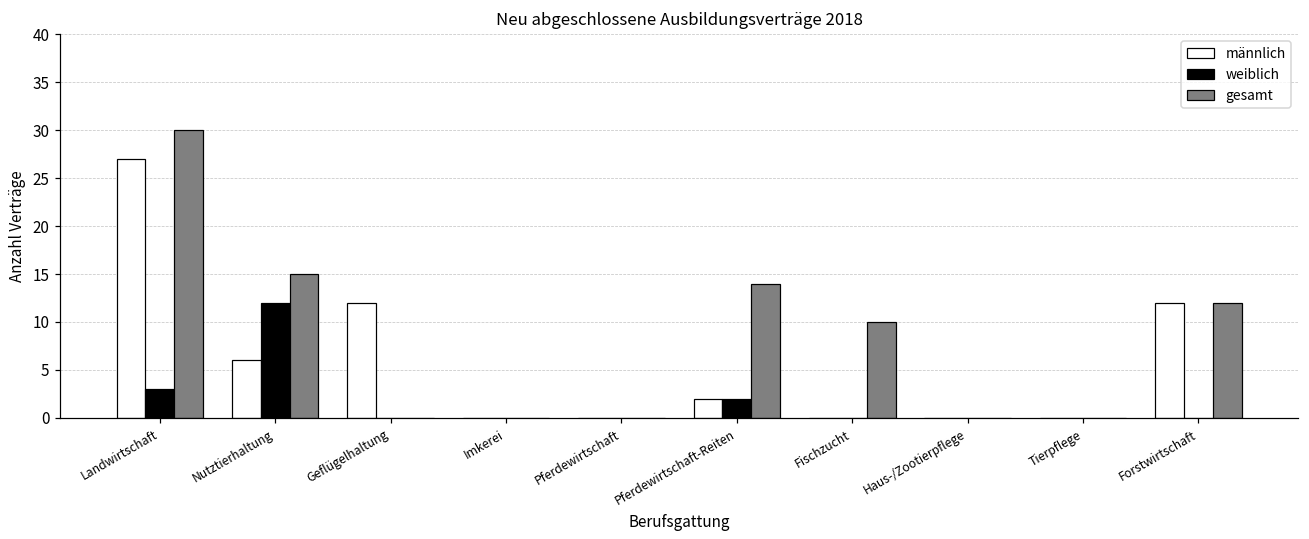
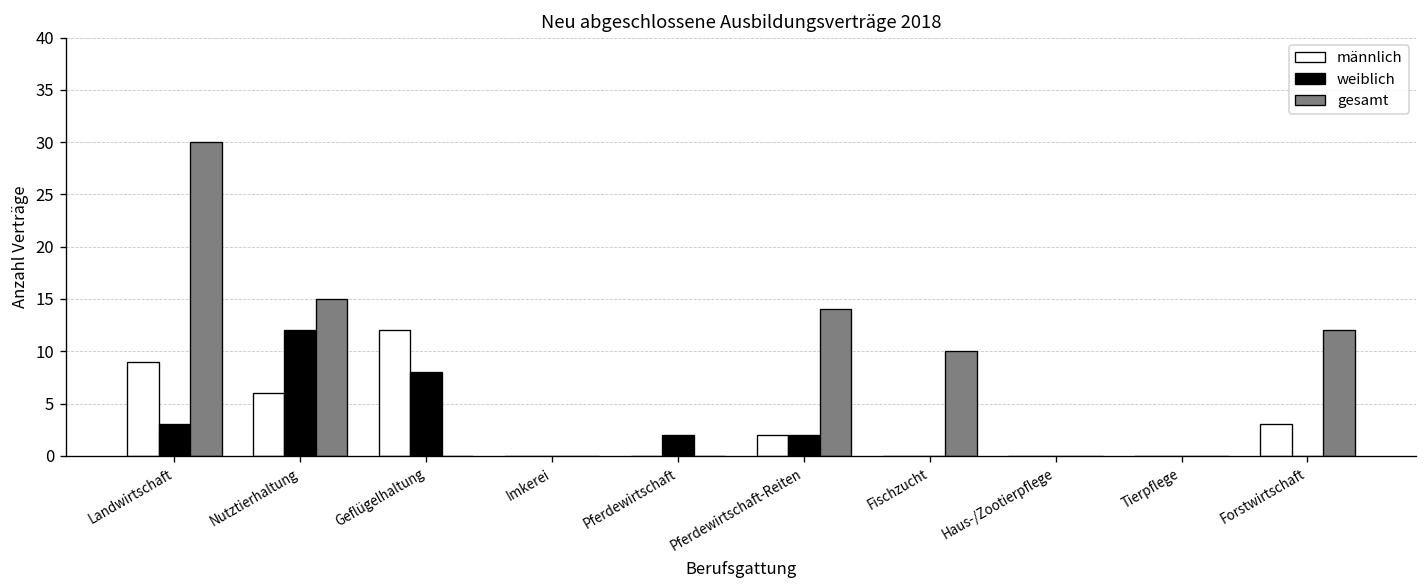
männlich, Landwirtschaft: 27 -> 9
weiblich, Geflügelhaltung: 0 -> 8
weiblich, Pferdewirtschaft: 0 -> 2
männlich, Forstwirtschaft: 12 -> 3
